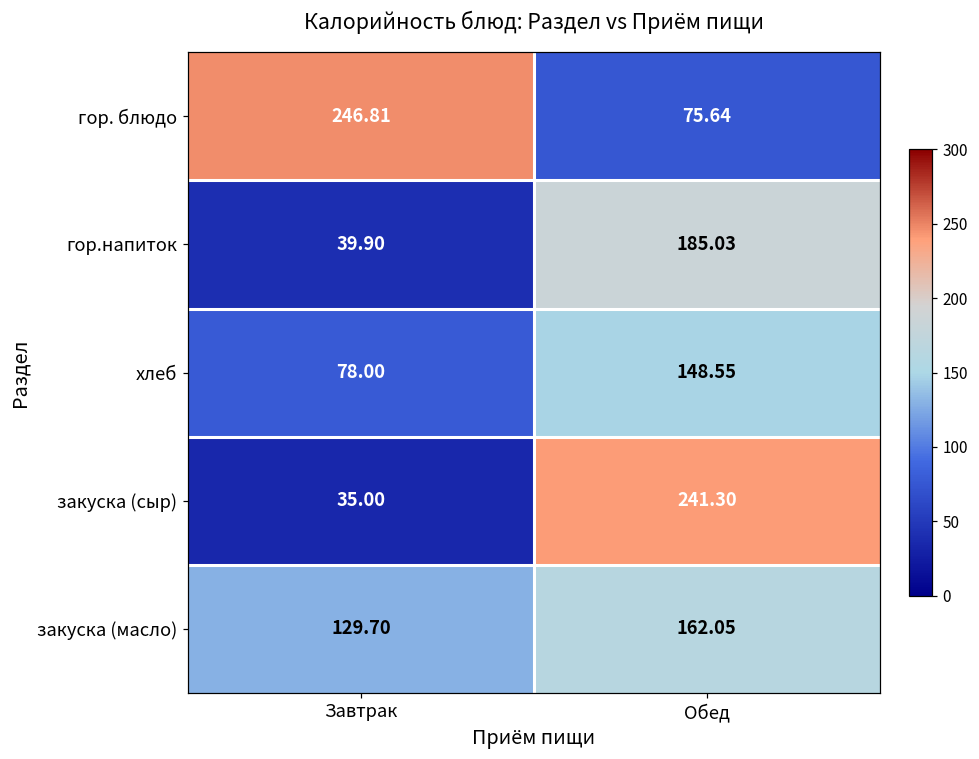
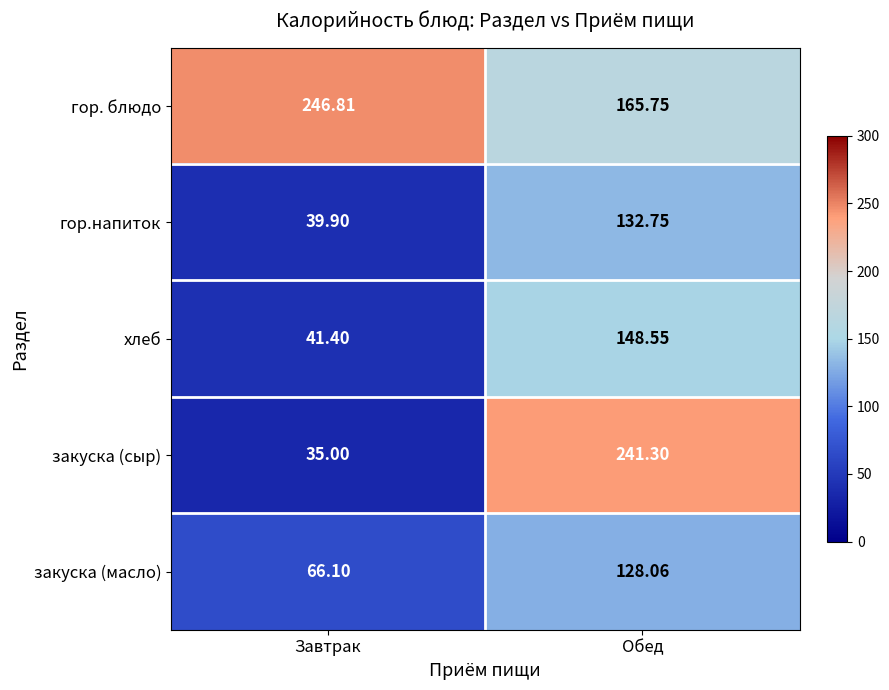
гор. блюдо, Обед: 75.64 -> 165.75
гор.напиток, Обед: 185.03 -> 132.75
хлеб, Завтрак: 78.00 -> 41.40
закуска (масло), Завтрак: 129.70 -> 66.10
закуска (масло), Обед: 162.05 -> 128.06
